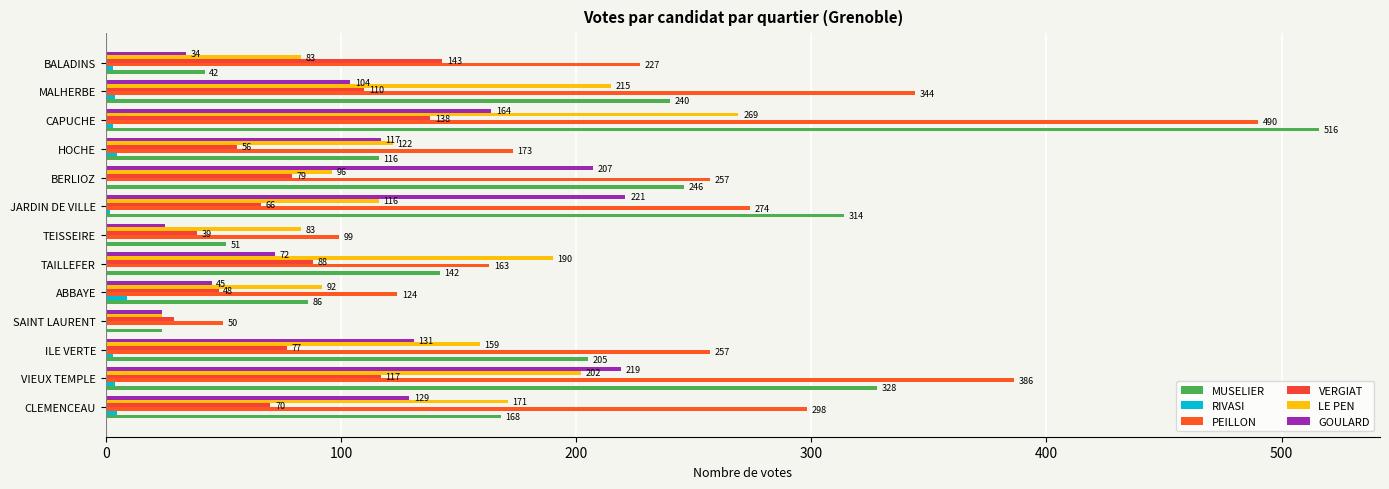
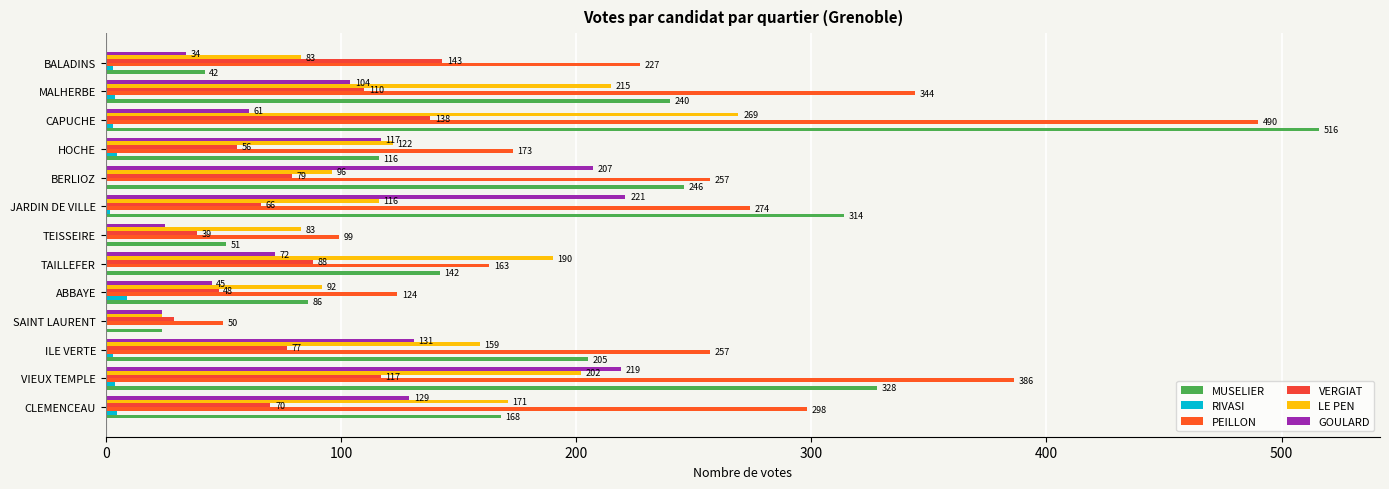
GOULARD, CAPUCHE: 164 -> 61
